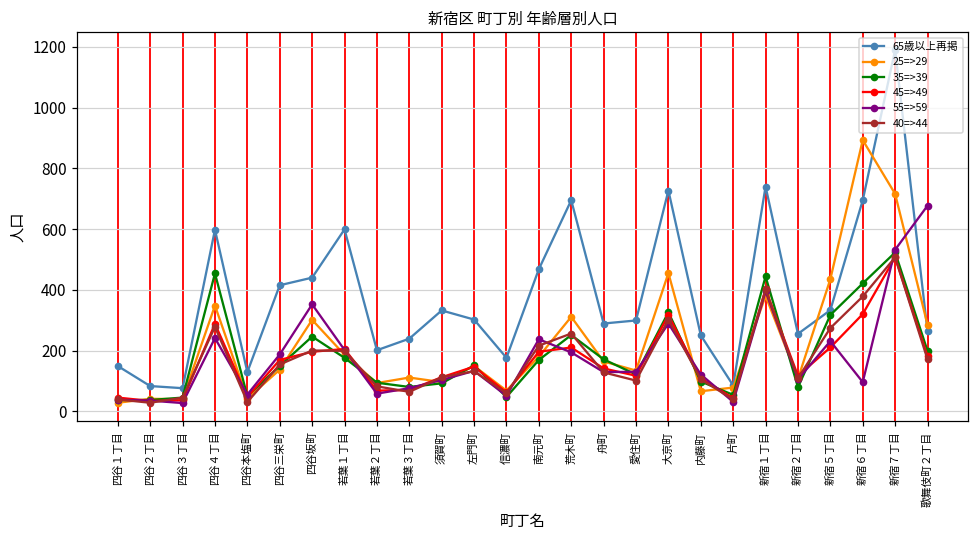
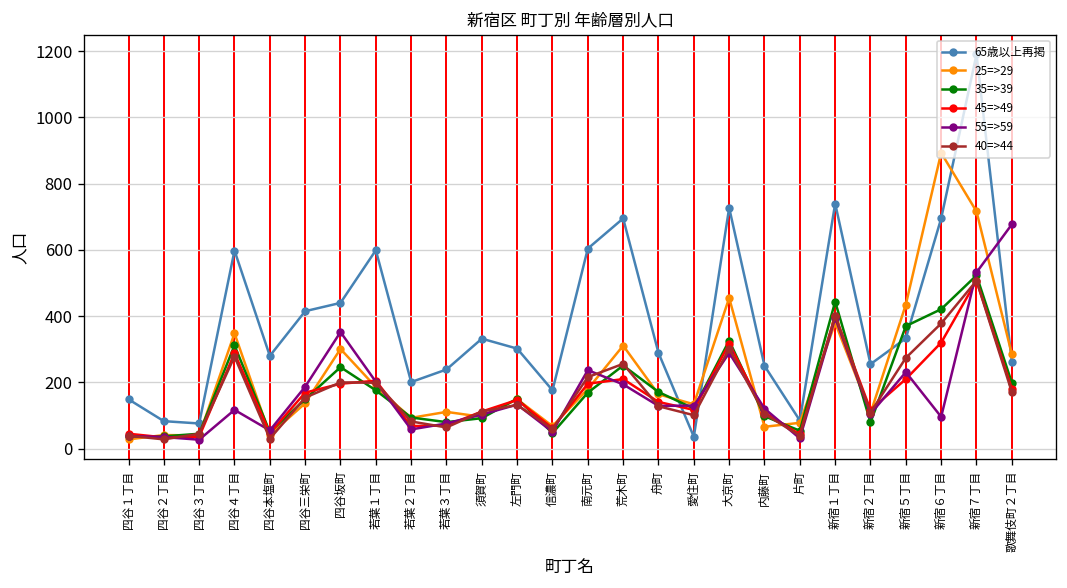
35=>39, 四谷４丁目: 450 -> 310
55=>59, 四谷４丁目: 240 -> 120
65歳以上再掲, 四谷本塩町: 130 -> 280
65歳以上再掲, 南元町: 470 -> 600
65歳以上再掲, 愛住町: 300 -> 40
35=>39, 新宿５丁目: 320 -> 370
